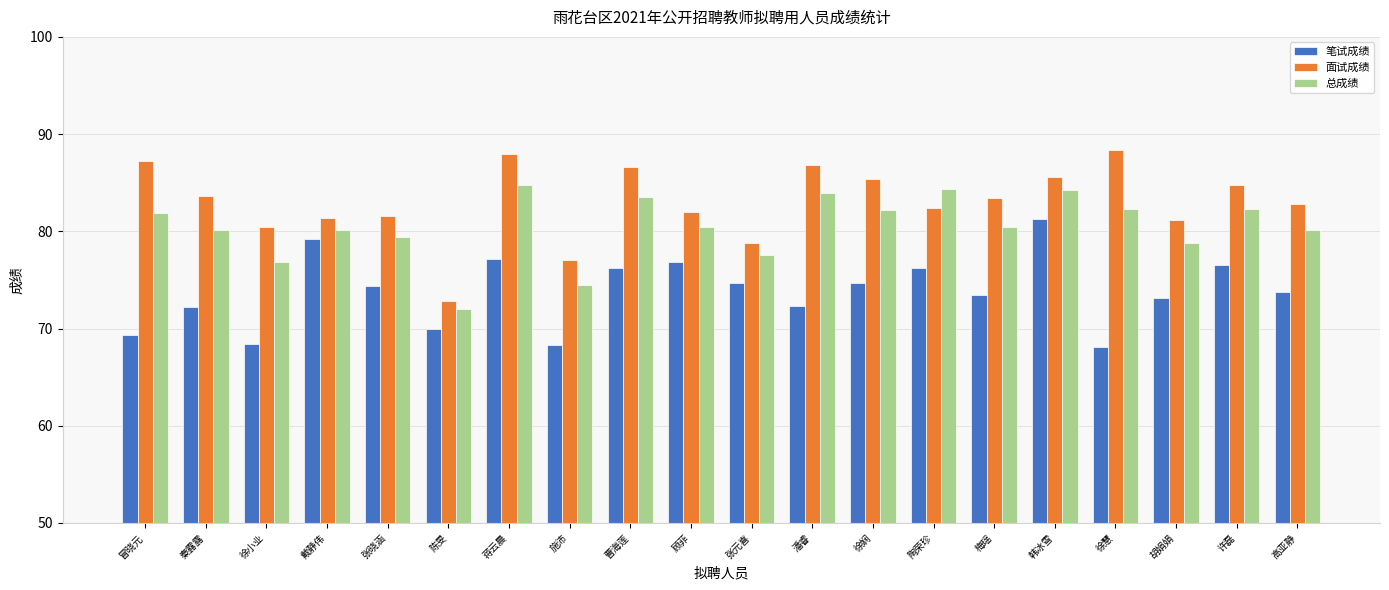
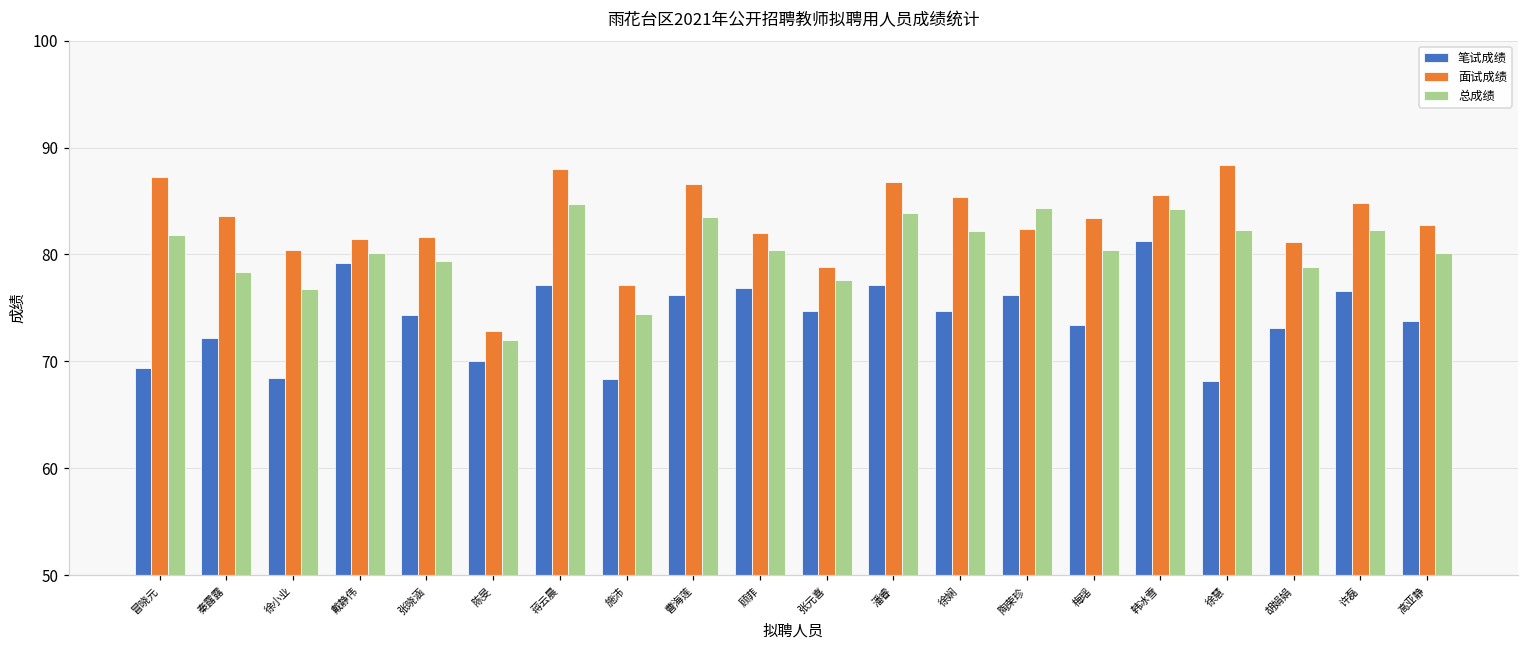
总成绩, 秦露露: 80 -> 78
笔试成绩, 潘睿: 72 -> 77
